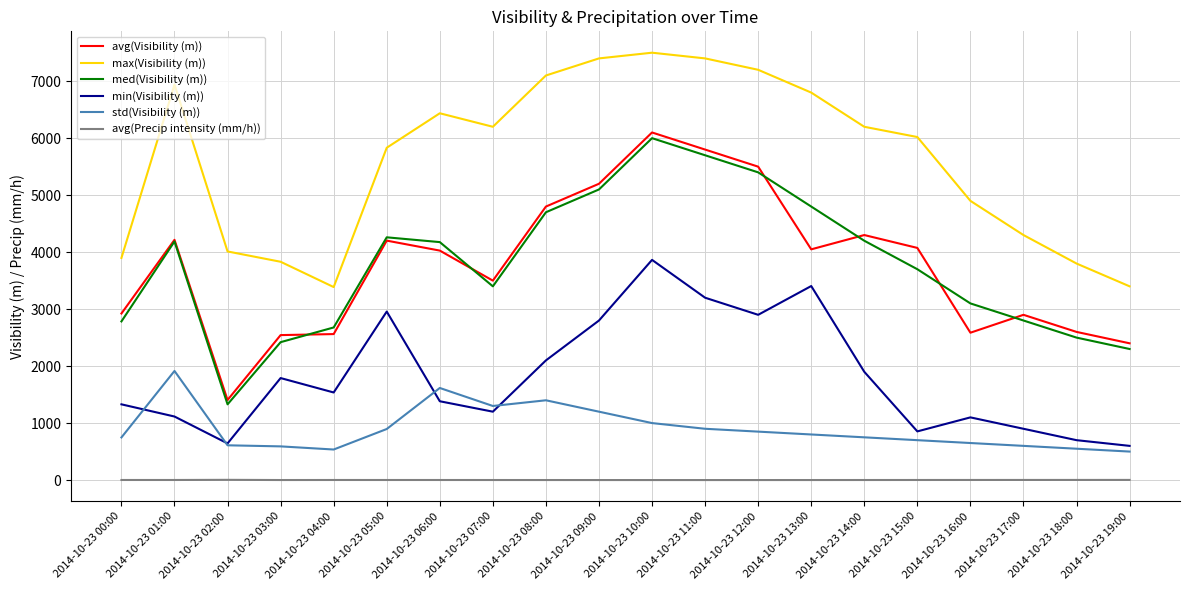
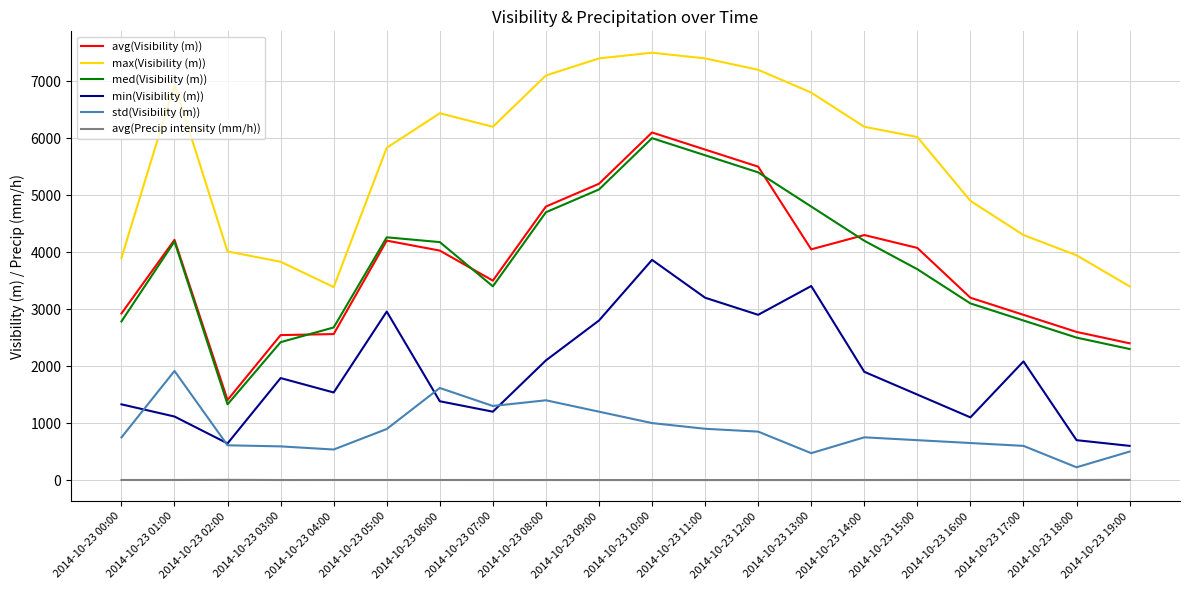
std(Visibility (m)), 2014-10-23 13:00: 800 -> 500
min(Visibility (m)), 2014-10-23 15:00: 900 -> 1500
avg(Visibility (m)), 2014-10-23 16:00: 2600 -> 3200
min(Visibility (m)), 2014-10-23 17:00: 900 -> 2100
max(Visibility (m)), 2014-10-23 18:00: 3800 -> 3900
std(Visibility (m)), 2014-10-23 18:00: 600 -> 200
